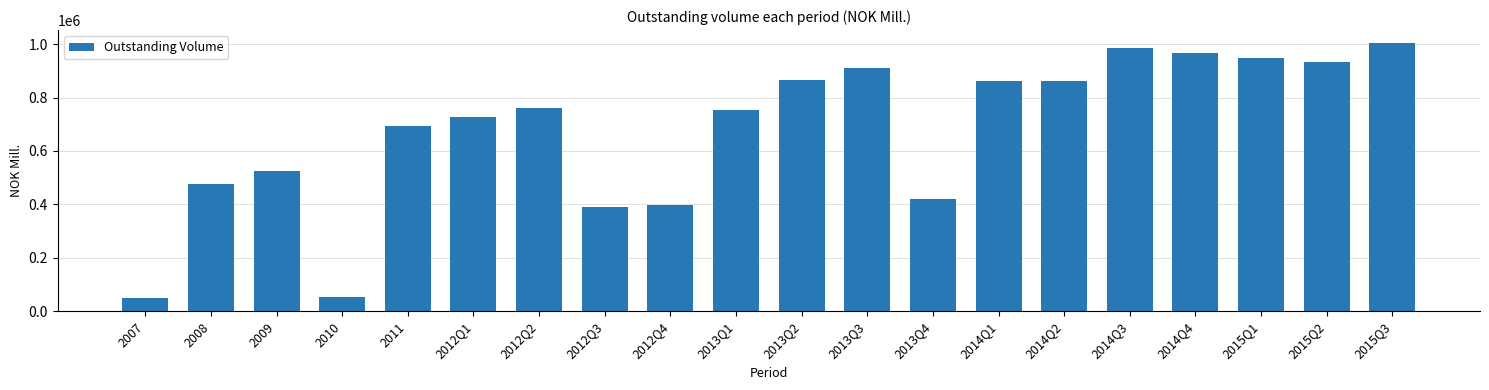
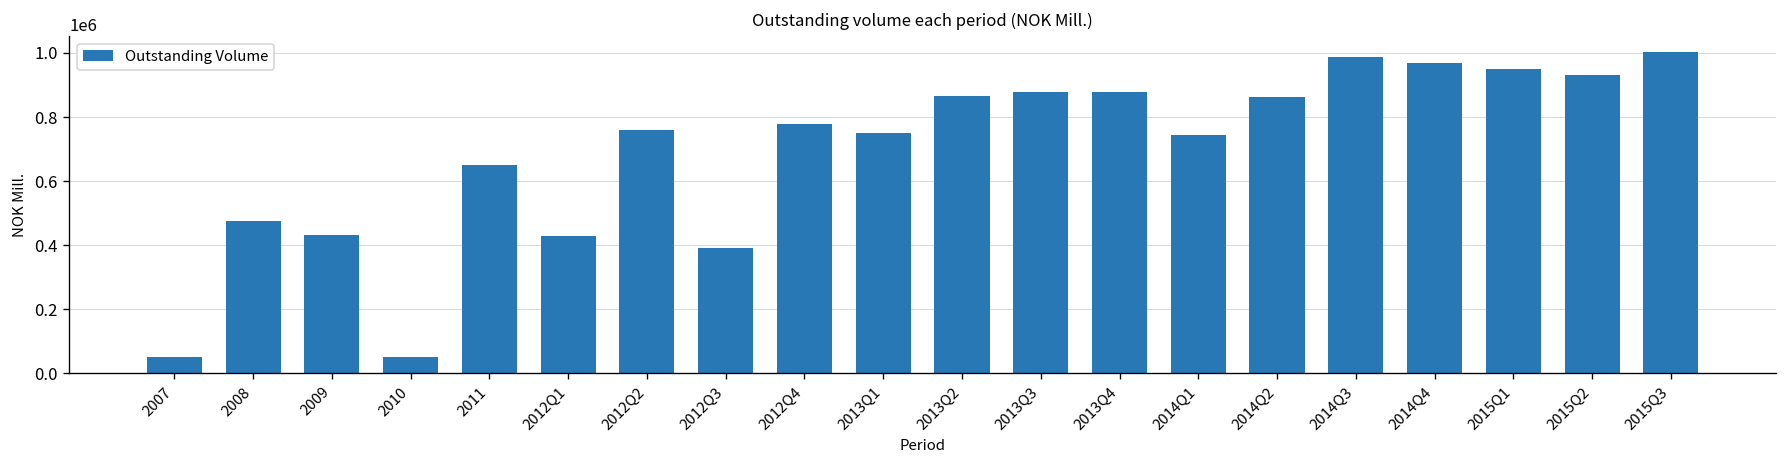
2009: 520000 -> 430000
2011: 690000 -> 650000
2012Q1: 730000 -> 430000
2012Q4: 400000 -> 780000
2013Q3: 910000 -> 880000
2013Q4: 420000 -> 880000
2014Q1: 860000 -> 740000
